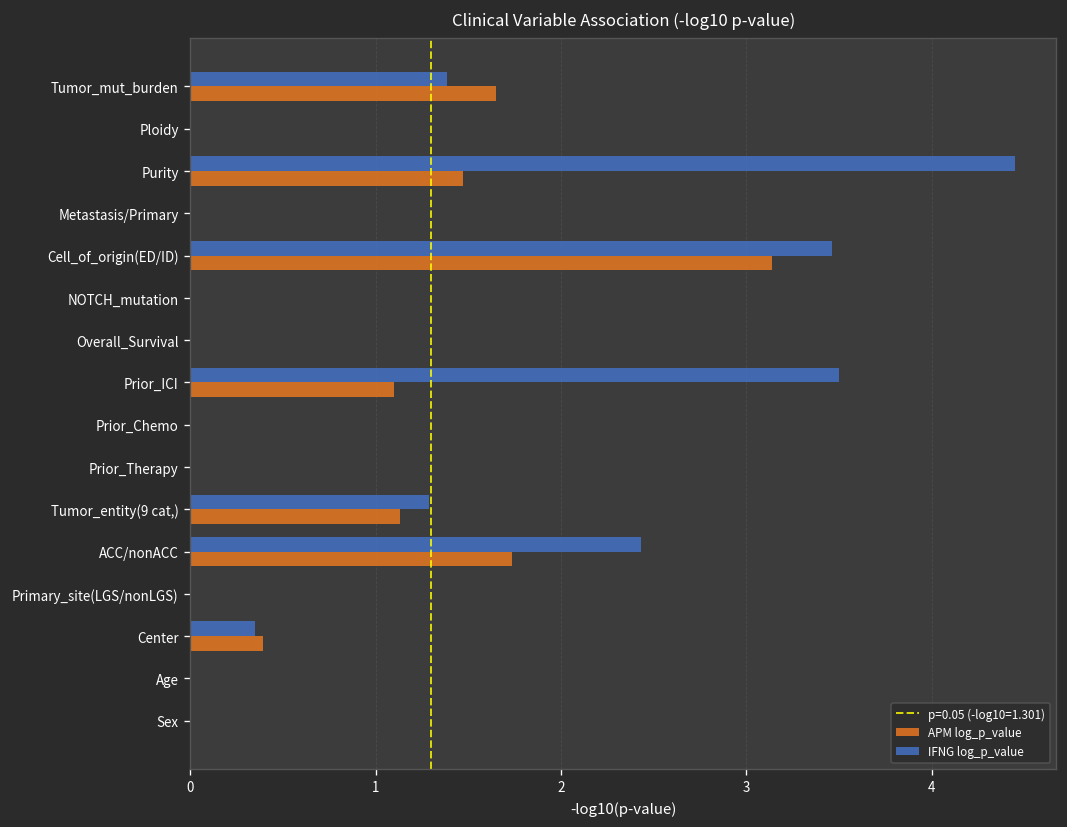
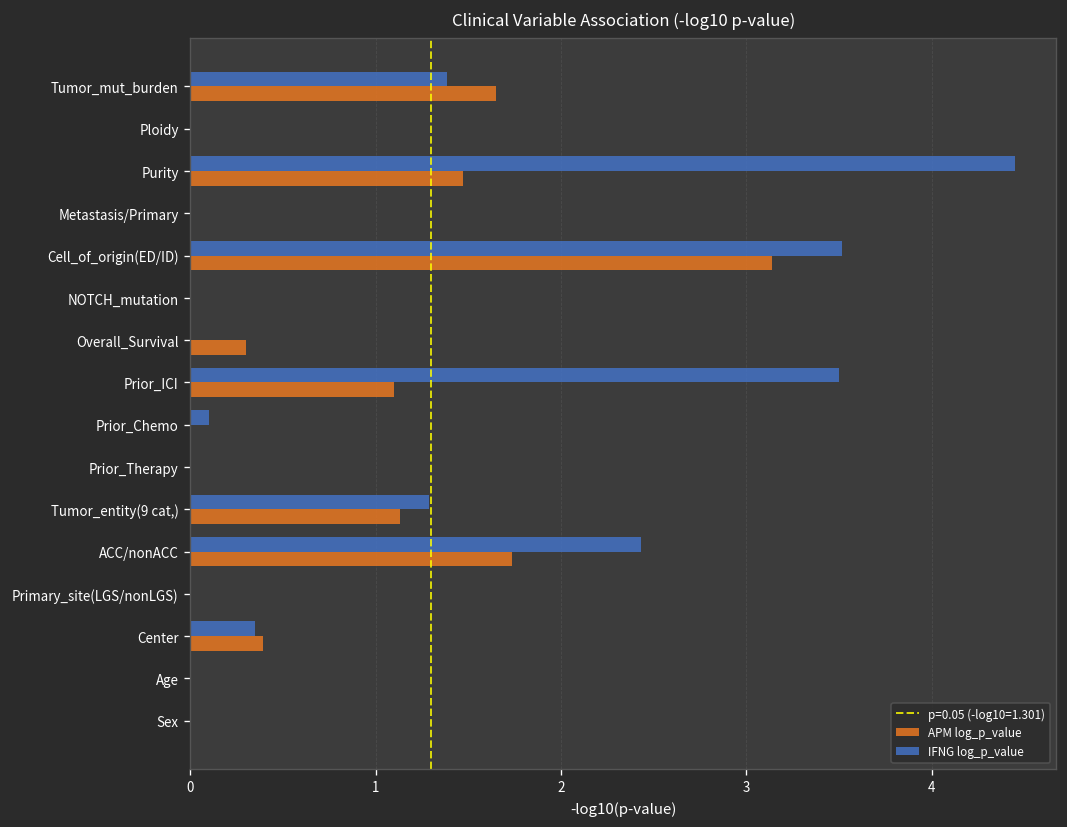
IFNG log_p_value, Cell_of_origin(ED/ID): 3.46 -> 3.52
APM log_p_value, Overall_Survival: 0.0 -> 0.3
IFNG log_p_value, Prior_Chemo: 0.0 -> 0.1
